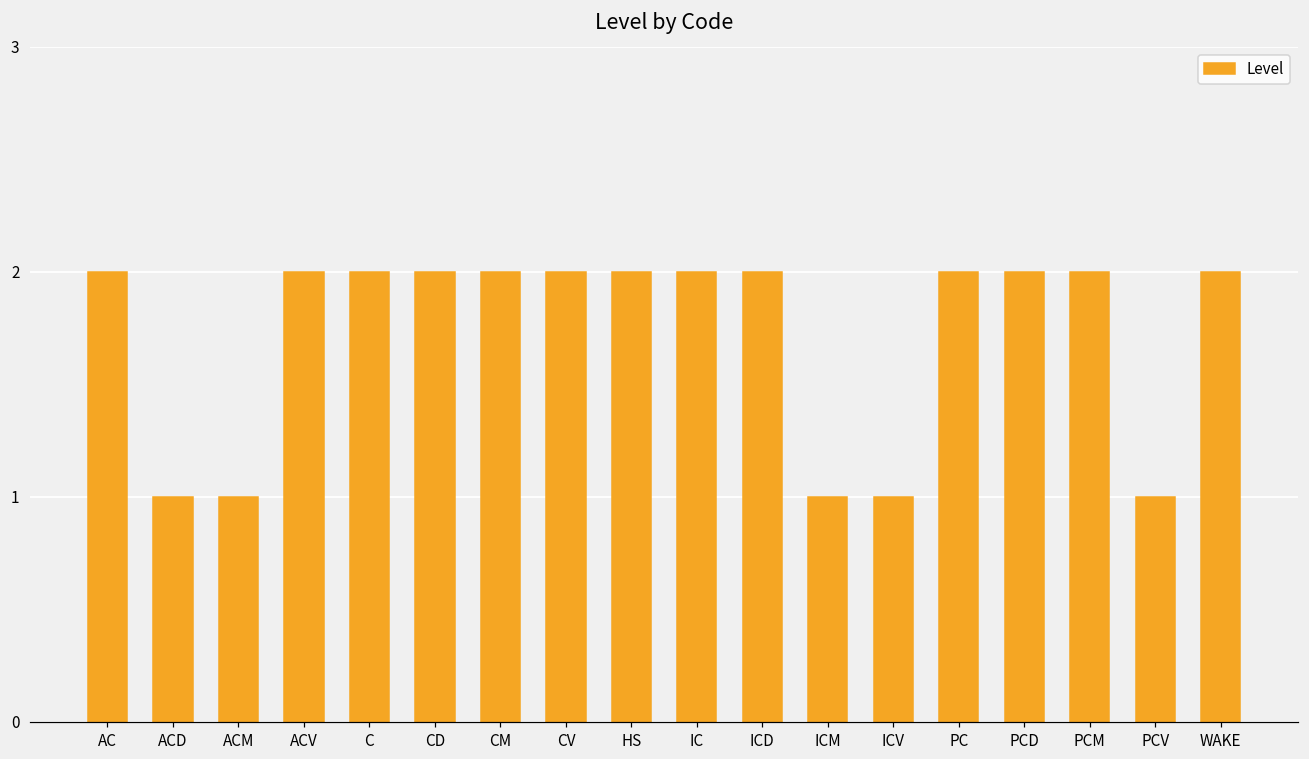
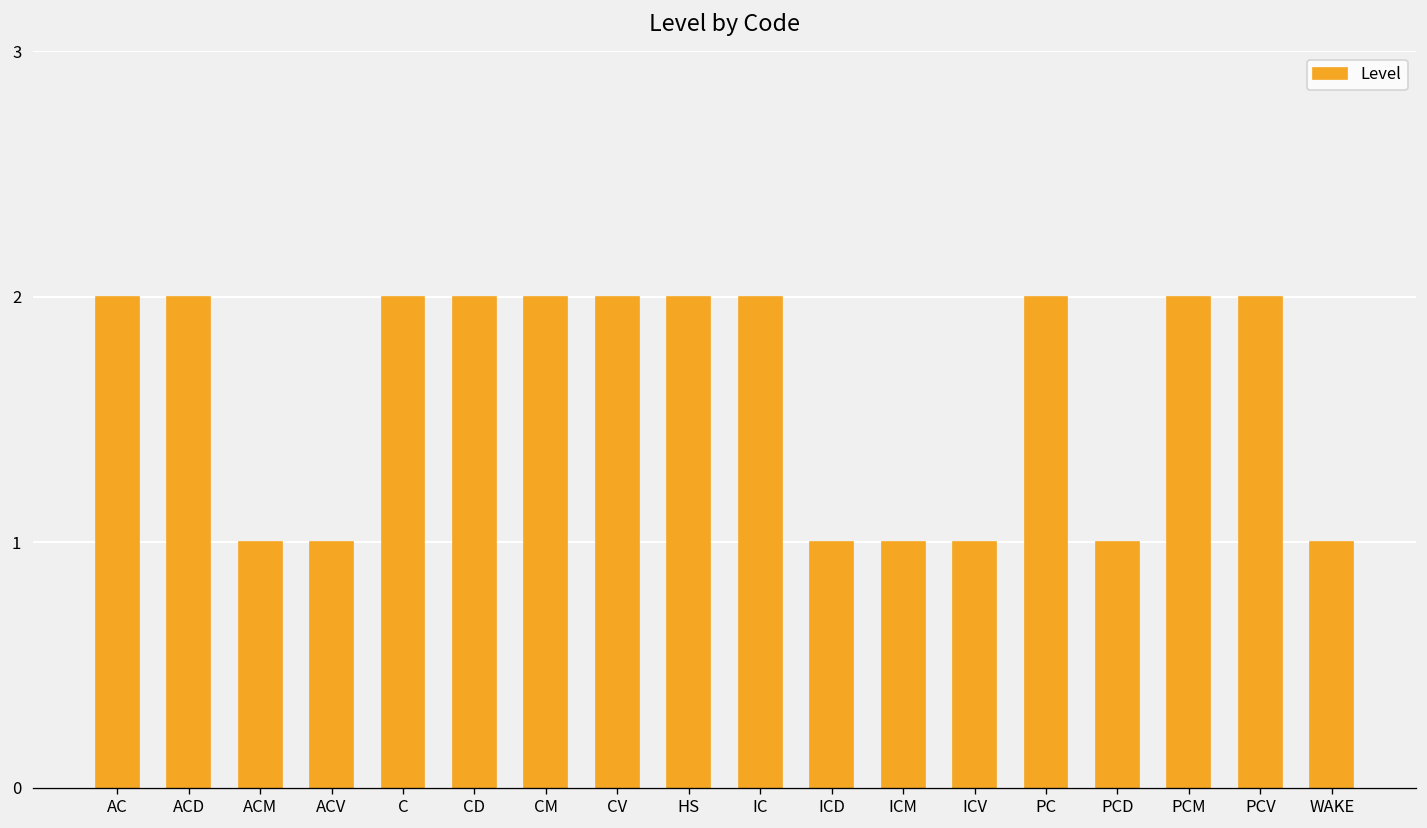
ACD: 1 -> 2
ACV: 2 -> 1
ICD: 2 -> 1
PCD: 2 -> 1
PCV: 1 -> 2
WAKE: 2 -> 1
